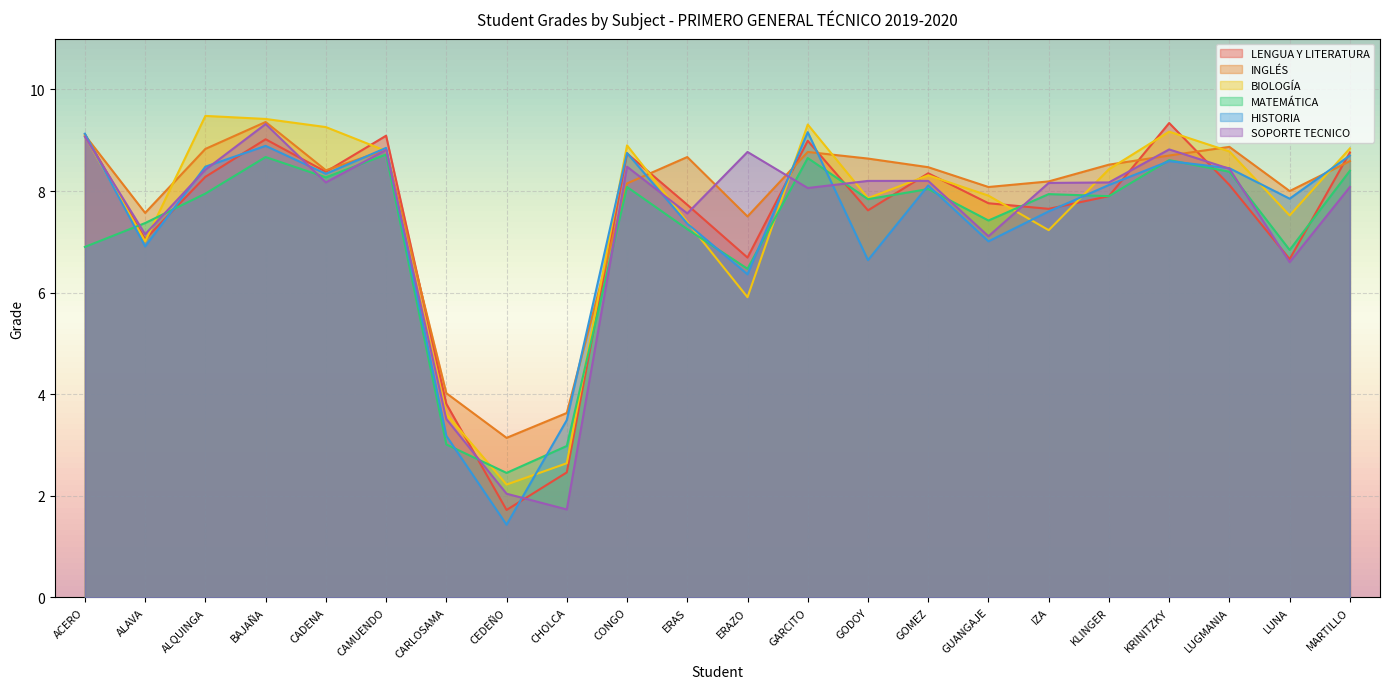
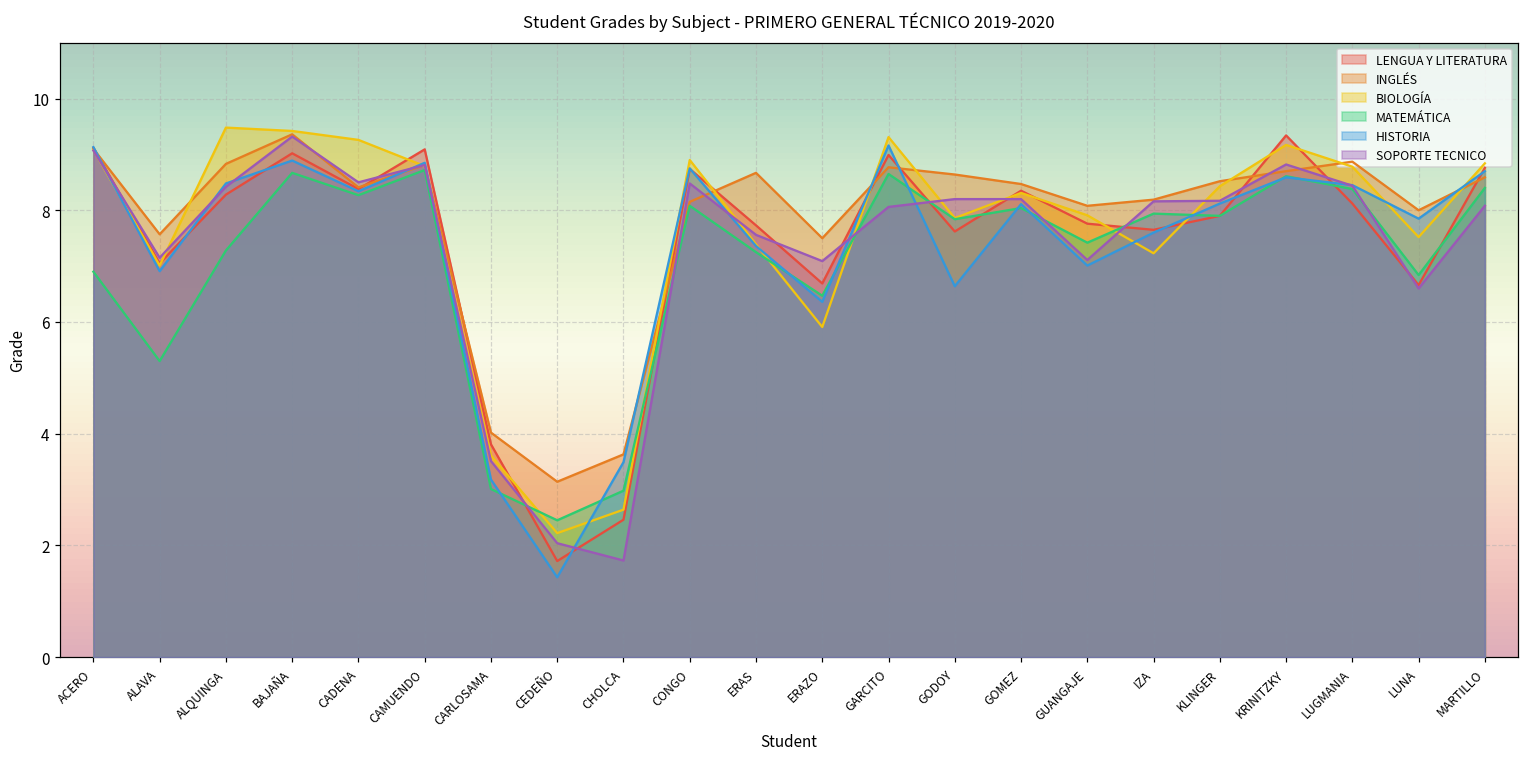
MATEMÁTICA, ALAVA: 7.4 -> 5.3
MATEMÁTICA, ALQUINGA: 8.0 -> 7.3
SOPORTE TECNICO, CADENA: 8.2 -> 8.5
SOPORTE TECNICO, ERAZO: 8.8 -> 7.1
